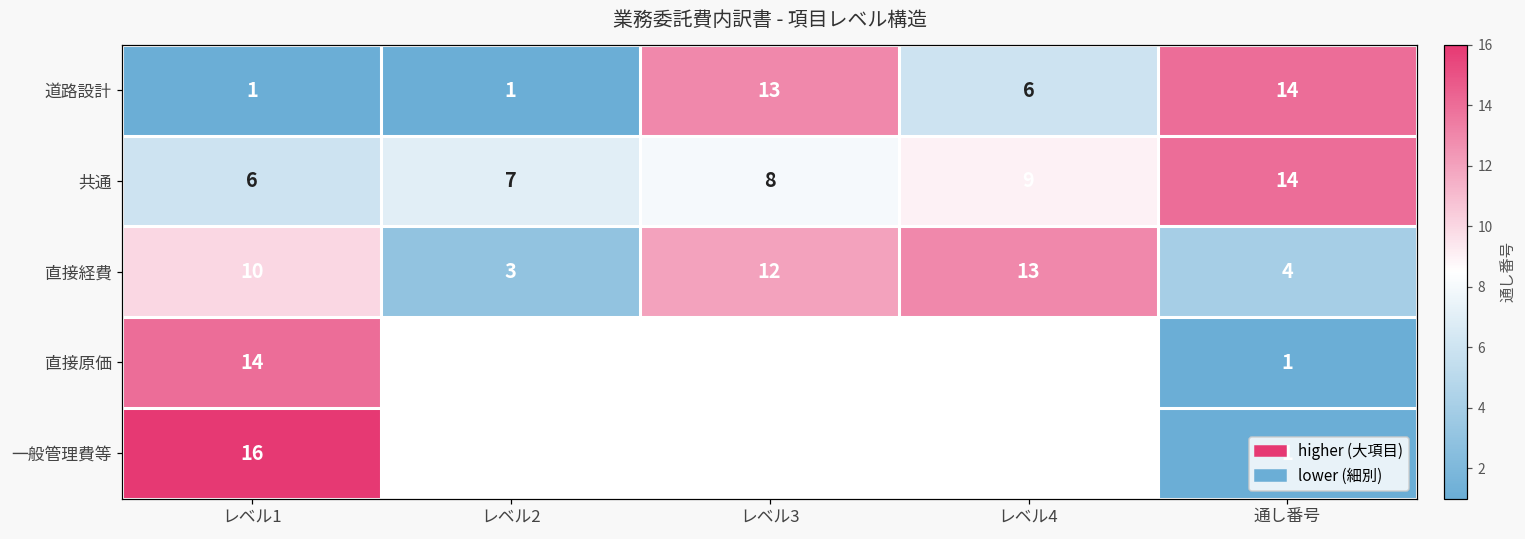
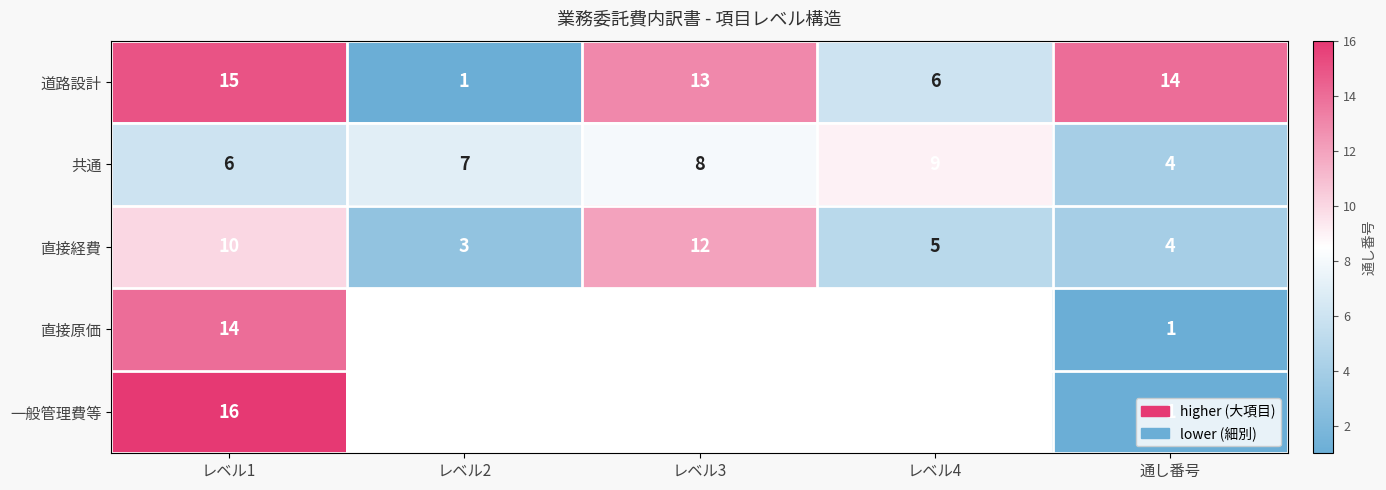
道路設計, レベル1: 1 -> 15
共通, 通し番号: 14 -> 4
直接経費, レベル4: 13 -> 5
